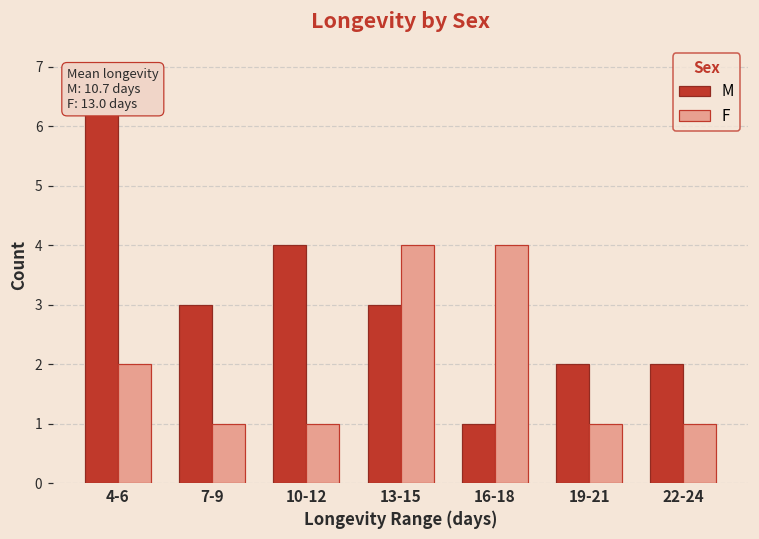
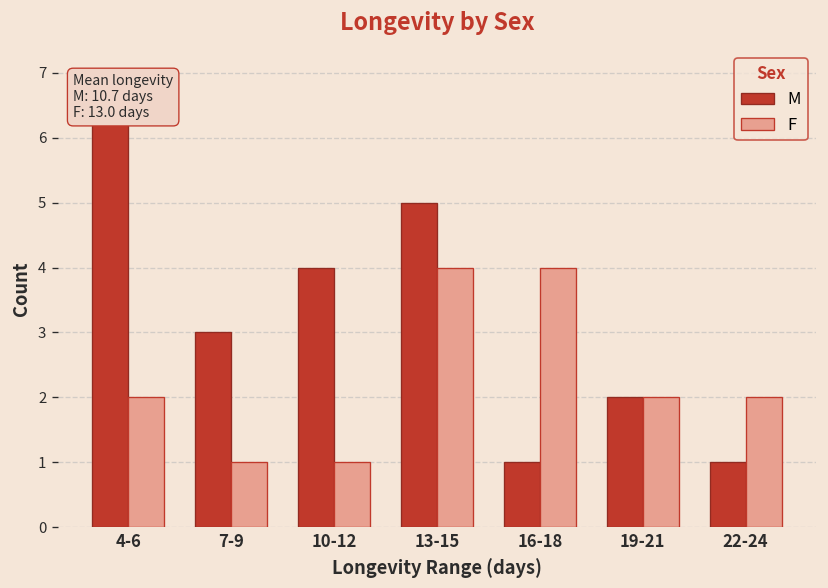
M, 13-15: 3 -> 5
F, 19-21: 1 -> 2
M, 22-24: 2 -> 1
F, 22-24: 1 -> 2
